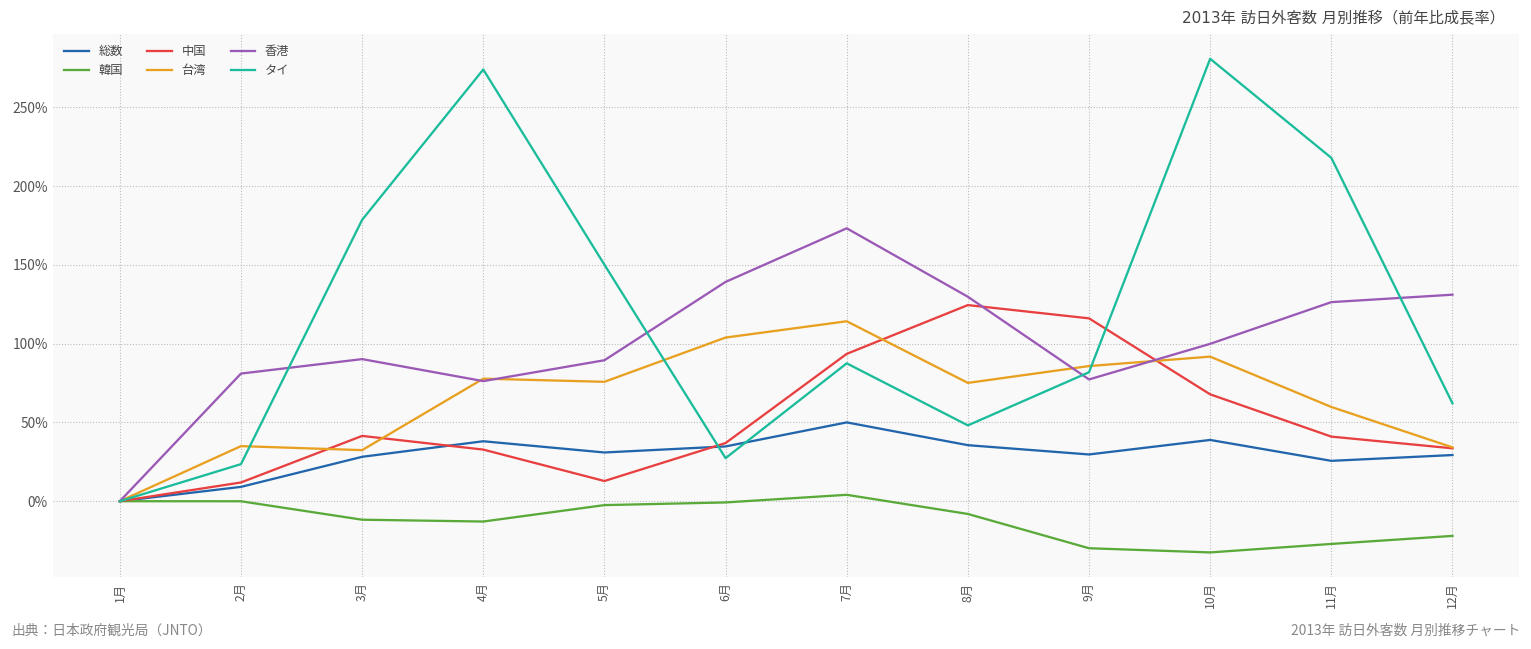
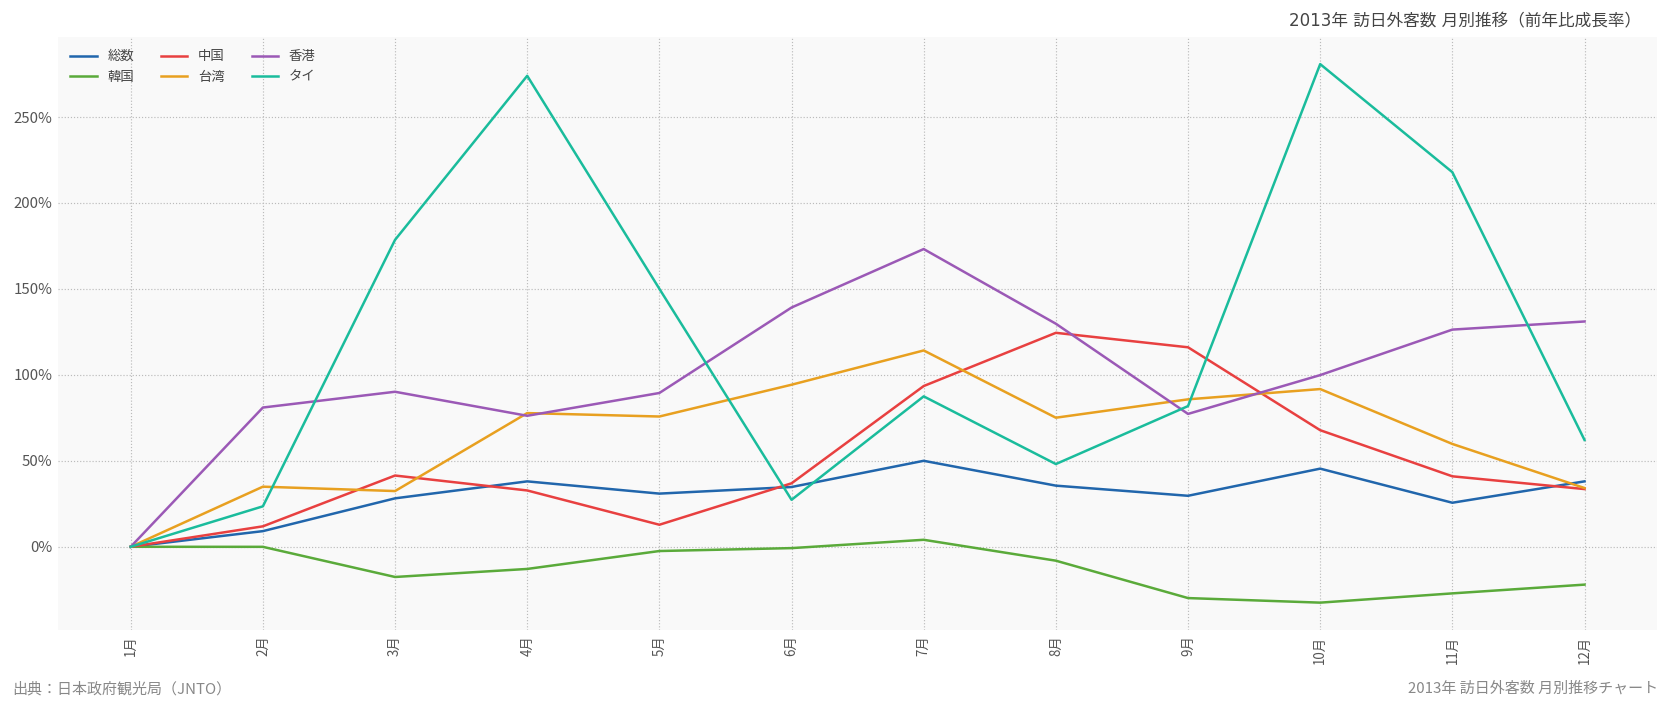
韓国, 3月: -12% -> -18%
台湾, 6月: 104% -> 94%
総数, 10月: 39% -> 45%
総数, 12月: 29% -> 38%
